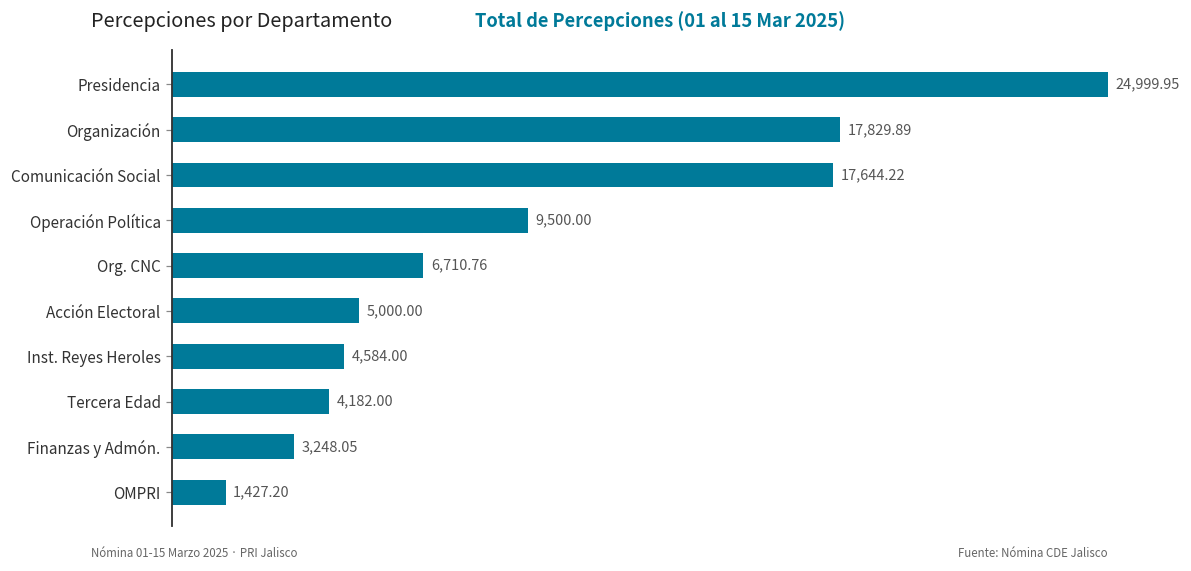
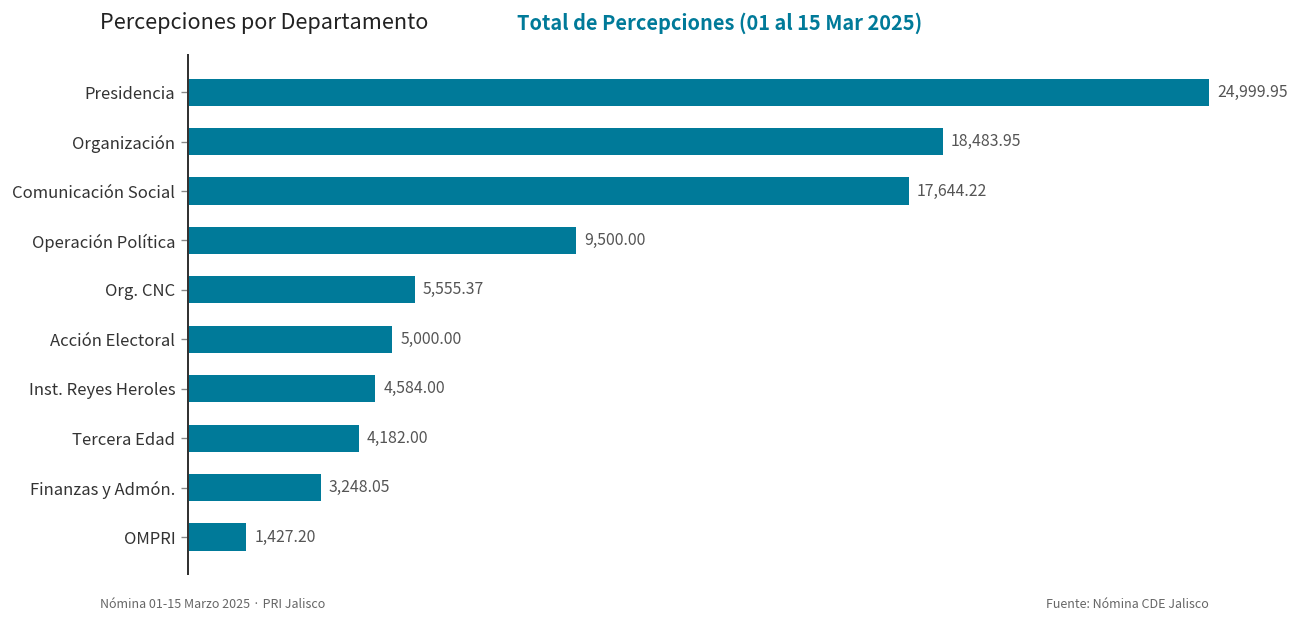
Organización: 17,829.89 -> 18,483.95
Org. CNC: 6,710.76 -> 5,555.37
